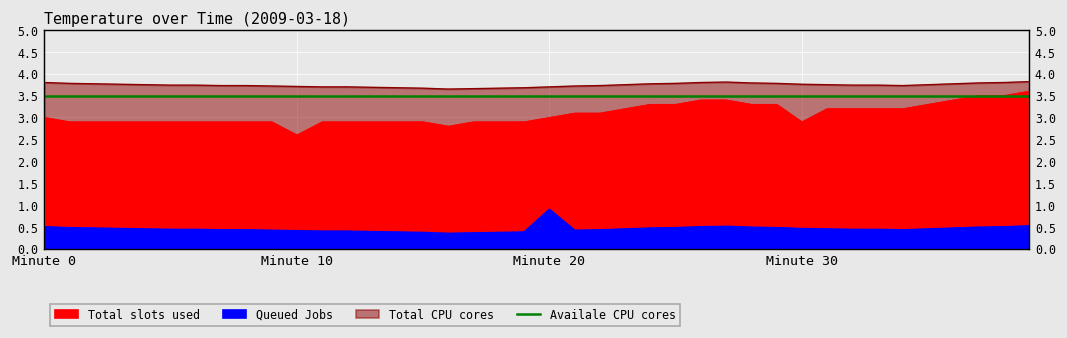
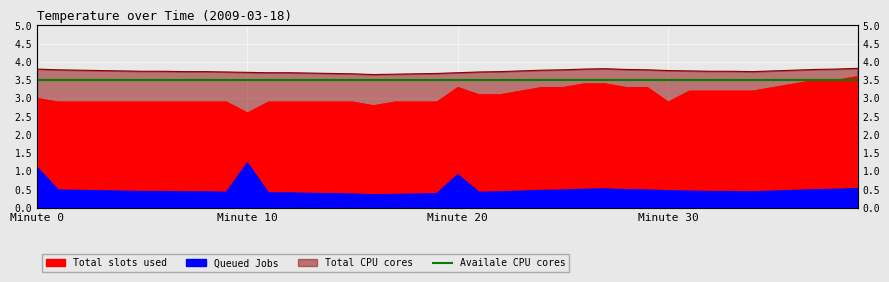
Queued Jobs, Minute 0: 0.5 -> 1.1
Queued Jobs, Minute 10: 0.4 -> 1.2
Total slots used, Minute 20: 3.0 -> 3.3
